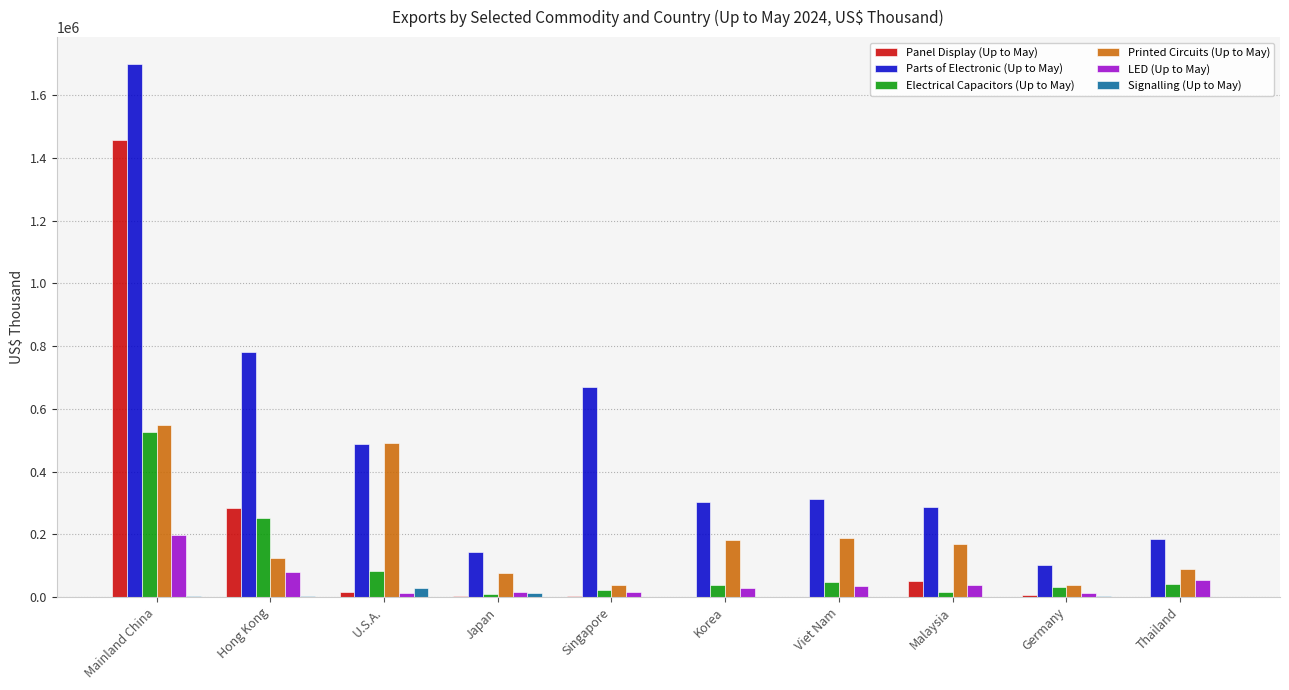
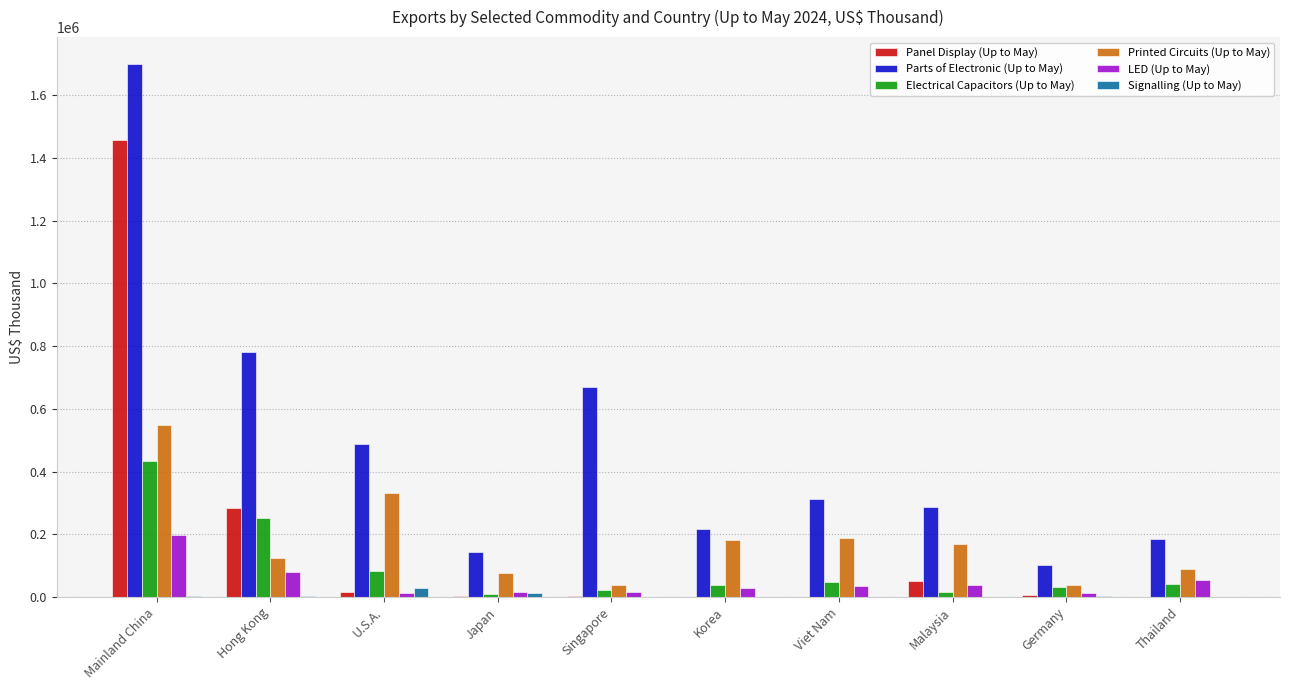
Electrical Capacitors (Up to May), Mainland China: 530000 -> 430000
Printed Circuits (Up to May), U.S.A.: 490000 -> 330000
Parts of Electronic (Up to May), Korea: 300000 -> 220000
